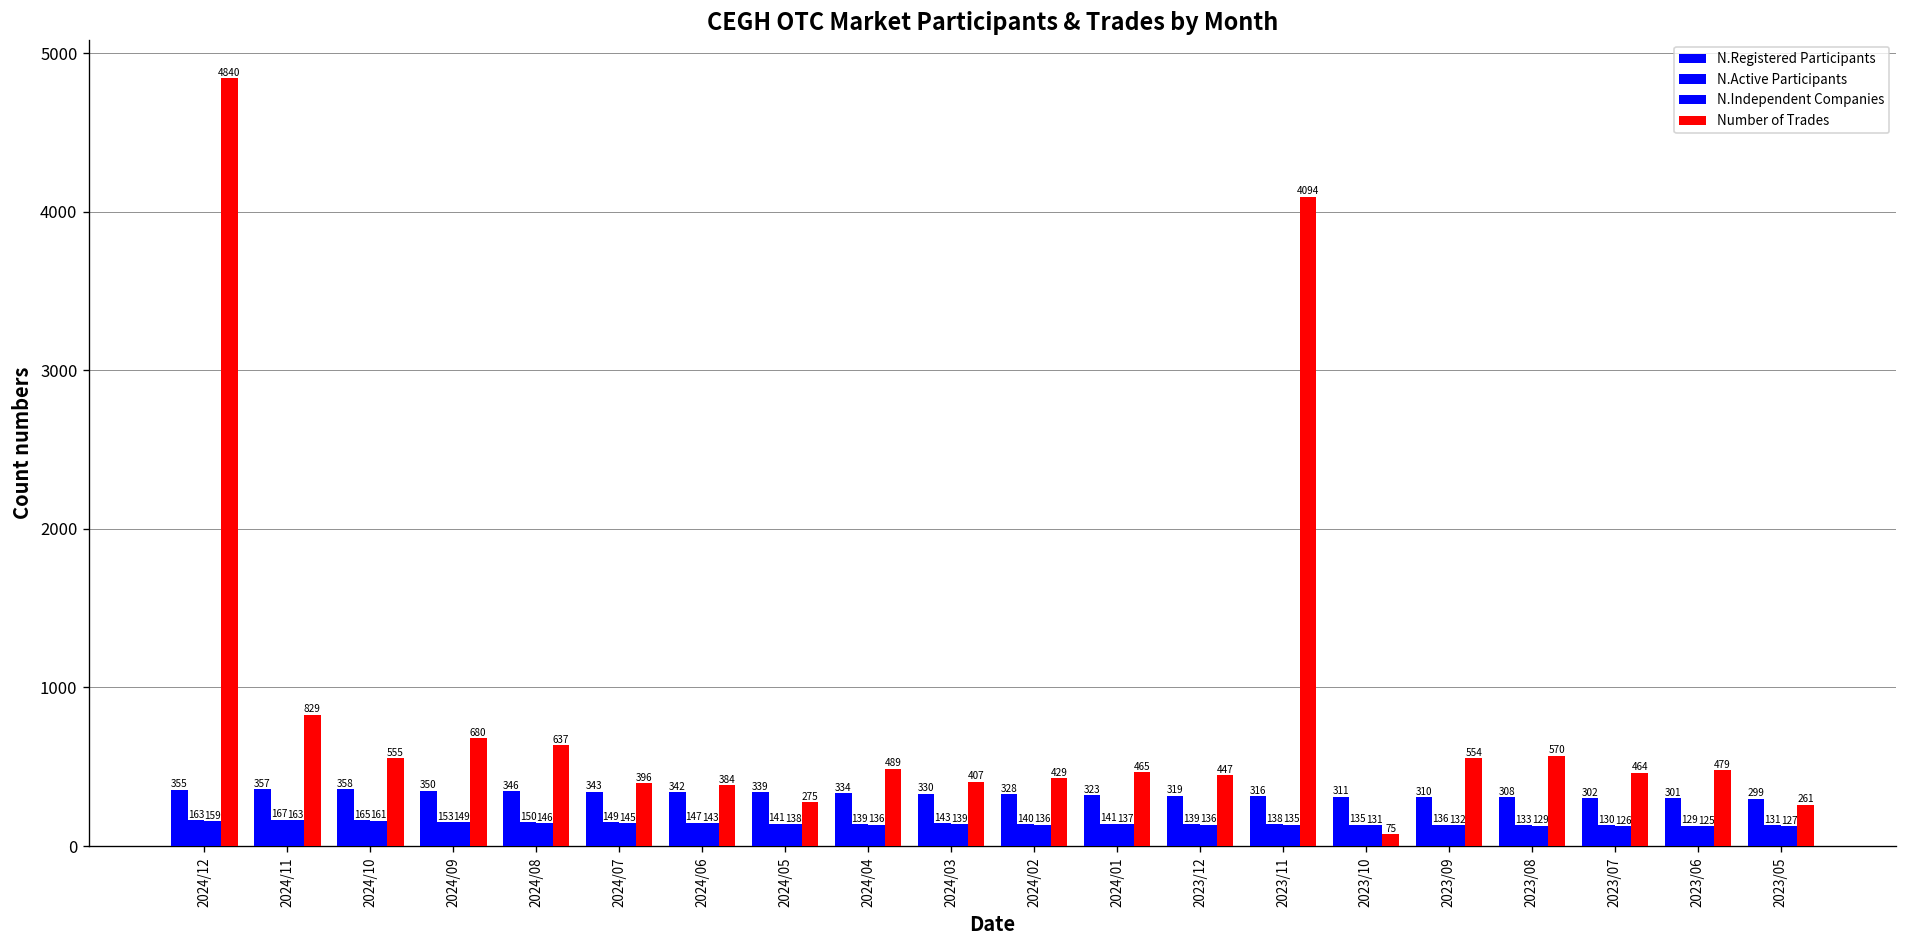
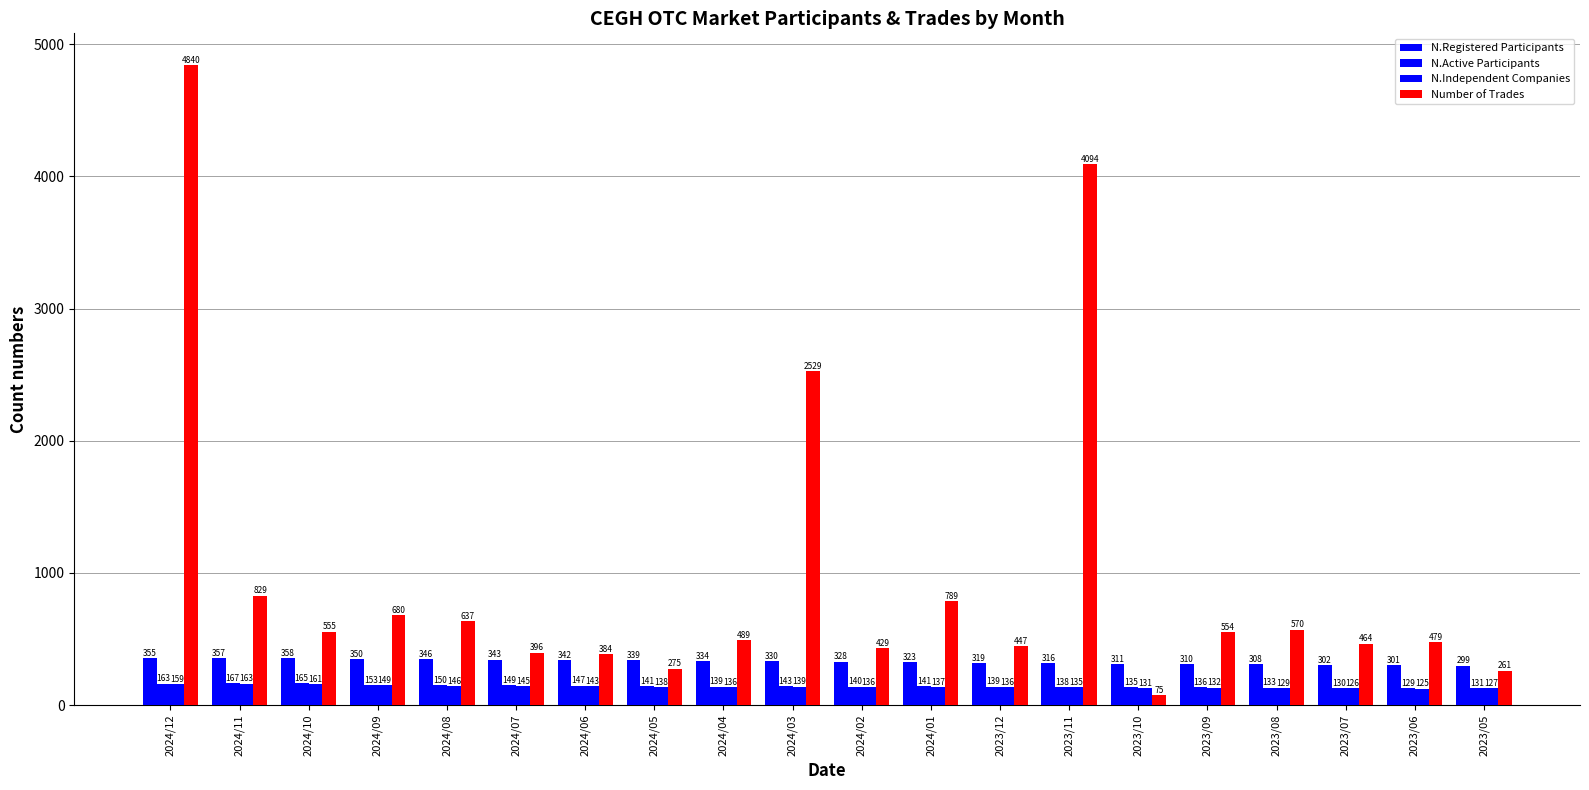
Number of Trades, 2024/03: 407 -> 2529
Number of Trades, 2024/01: 465 -> 789
